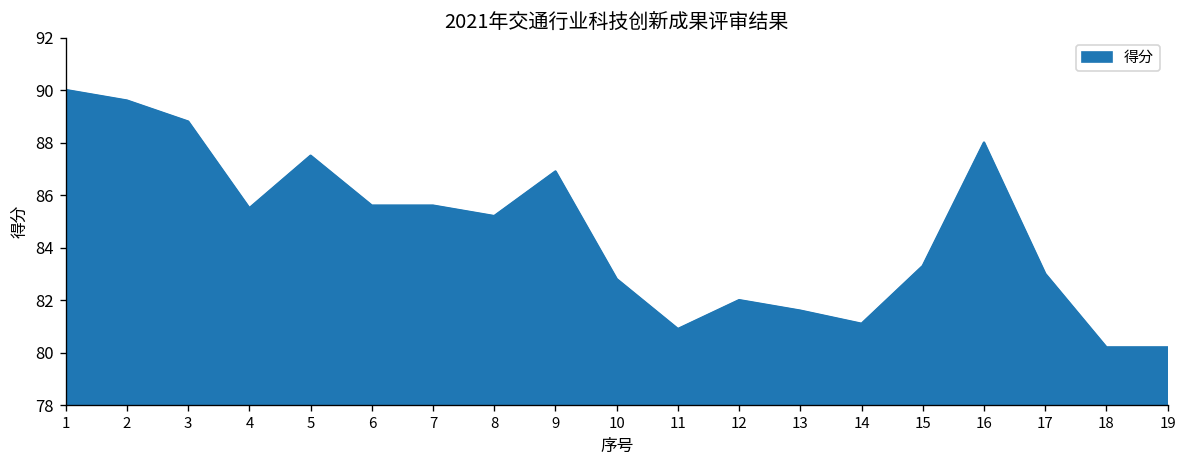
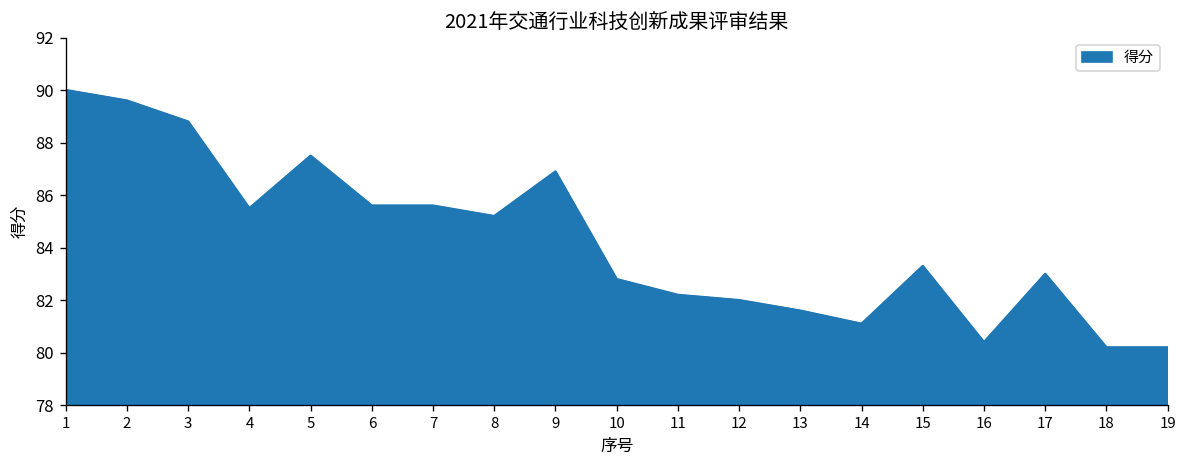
11: 80.9 -> 82.2
16: 88.0 -> 80.4
